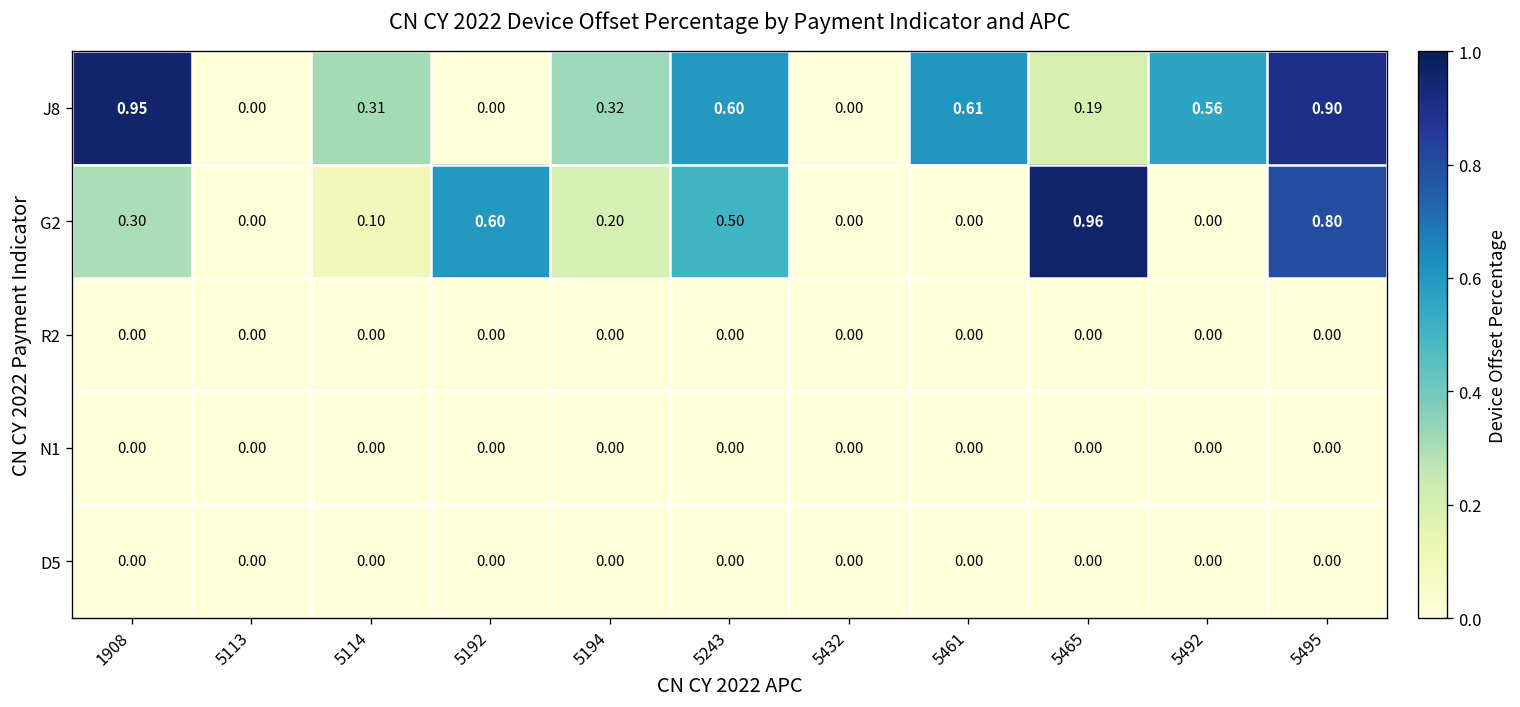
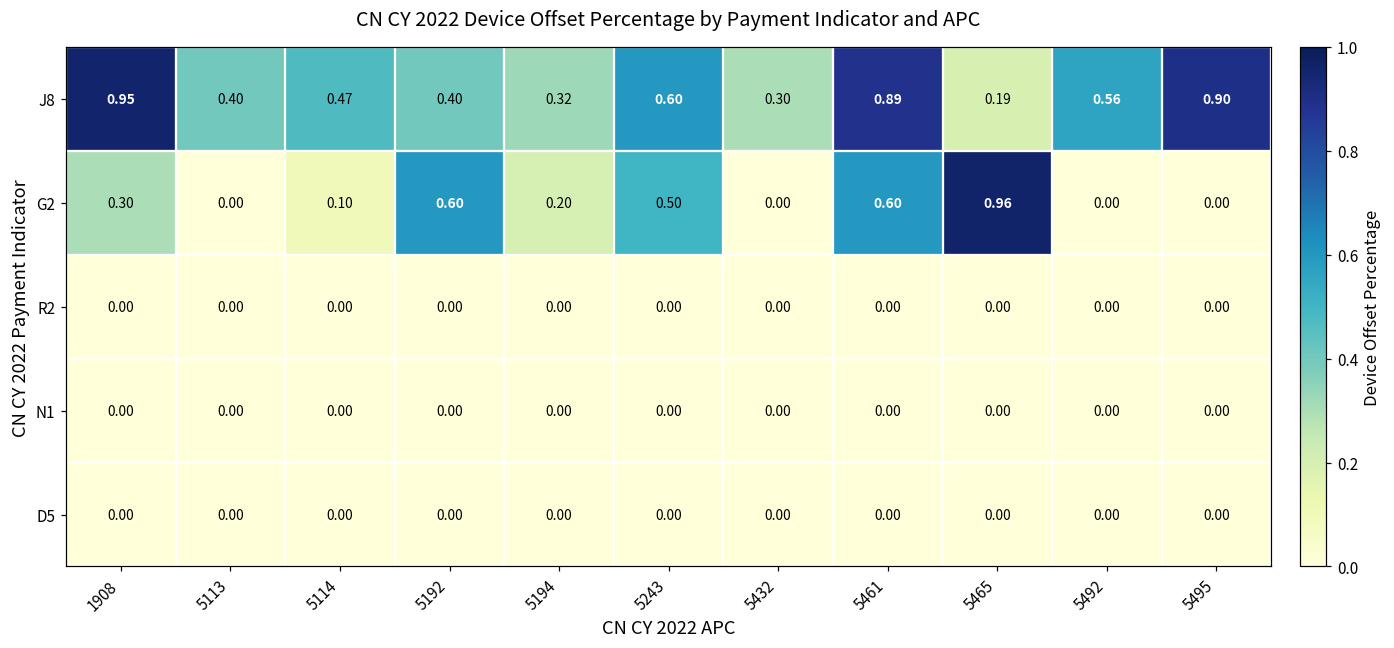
J8, 5113: 0.00 -> 0.40
J8, 5114: 0.31 -> 0.47
J8, 5192: 0.00 -> 0.40
J8, 5432: 0.00 -> 0.30
J8, 5461: 0.61 -> 0.89
G2, 5461: 0.00 -> 0.60
G2, 5495: 0.80 -> 0.00
